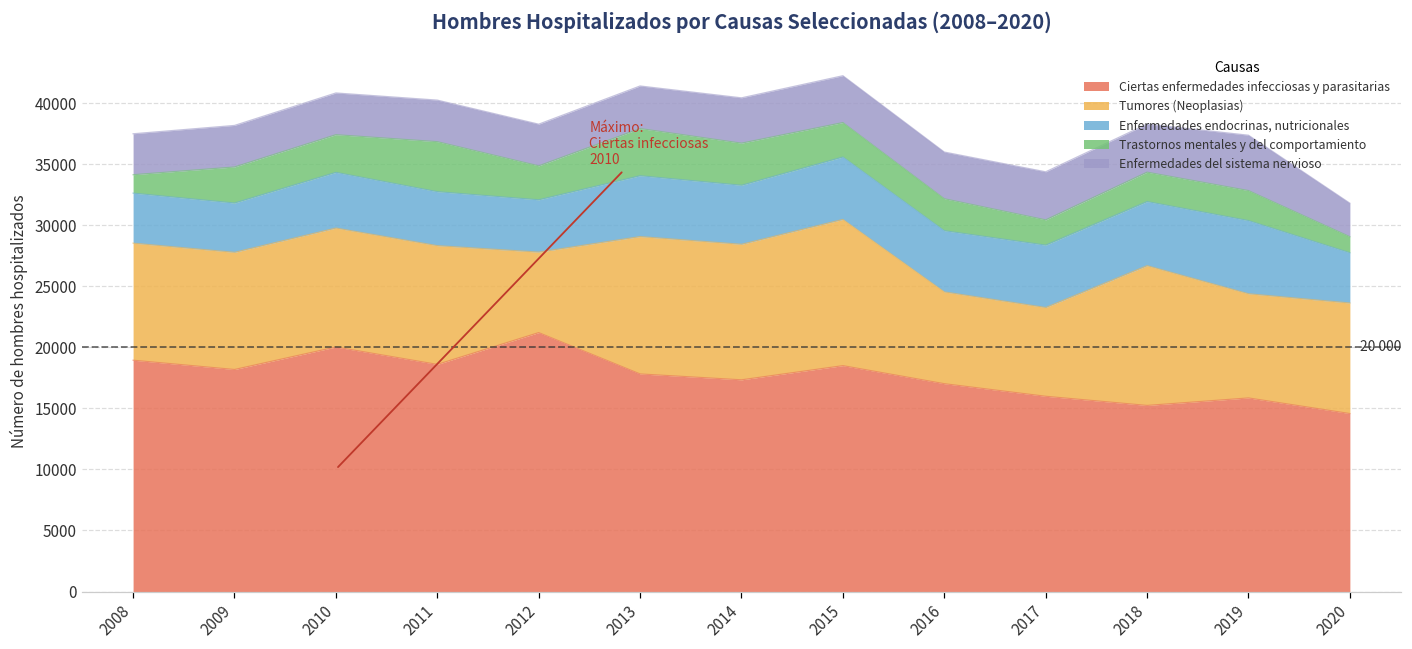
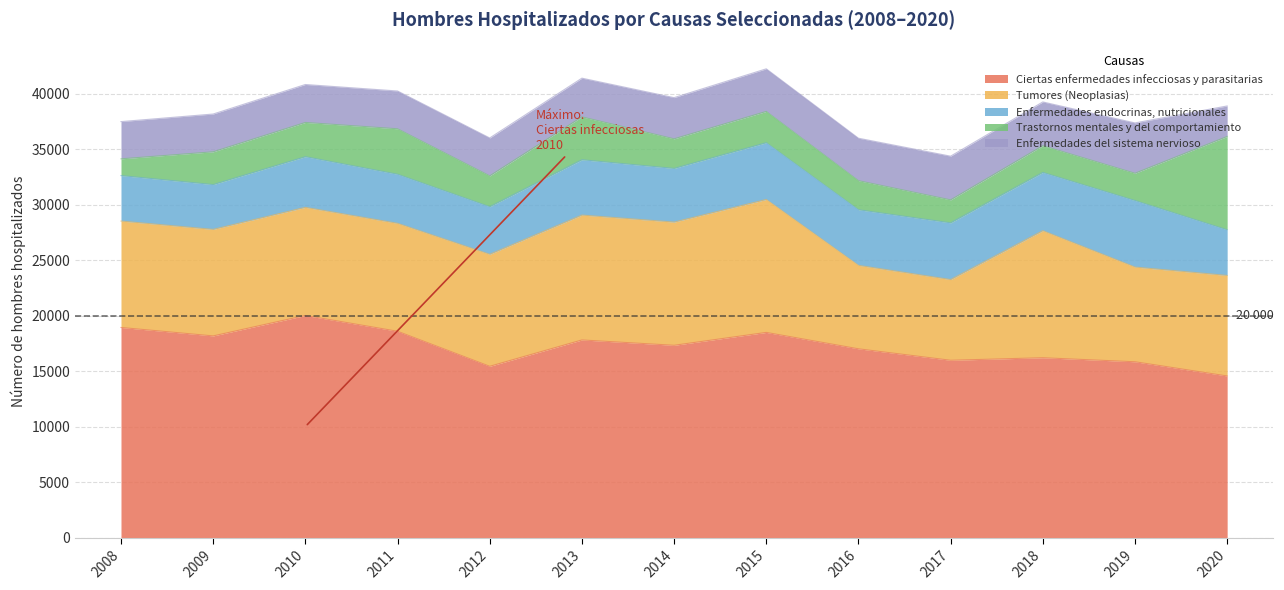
Ciertas enfermedades infecciosas y parasitarias, 2012: 21200 -> 15400
Tumores (Neoplasias), 2012: 6600 -> 10100
Trastornos mentales y del comportamiento, 2014: 3400 -> 2700
Ciertas enfermedades infecciosas y parasitarias, 2018: 15200 -> 16200
Trastornos mentales y del comportamiento, 2020: 1300 -> 8400
